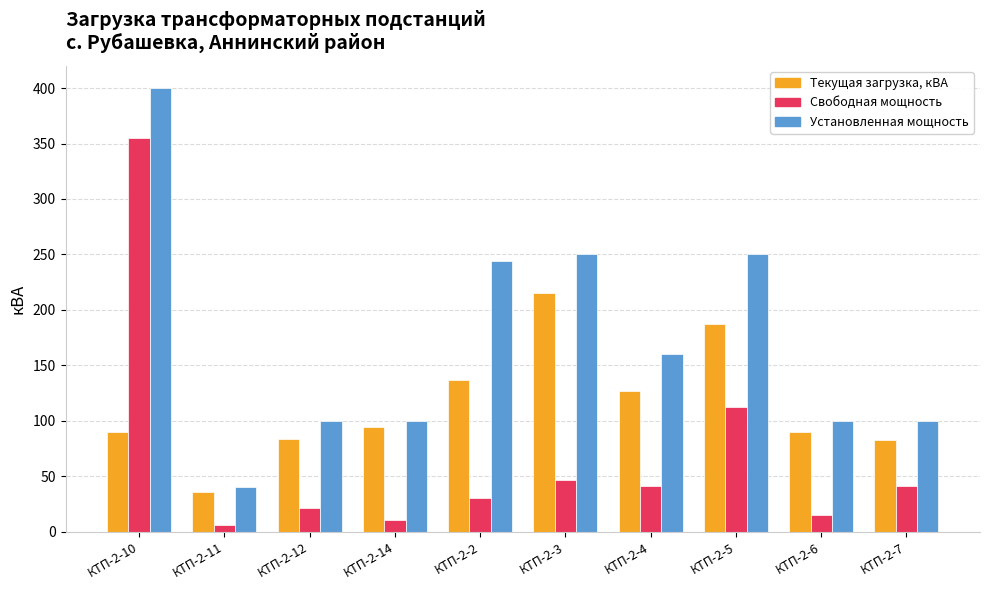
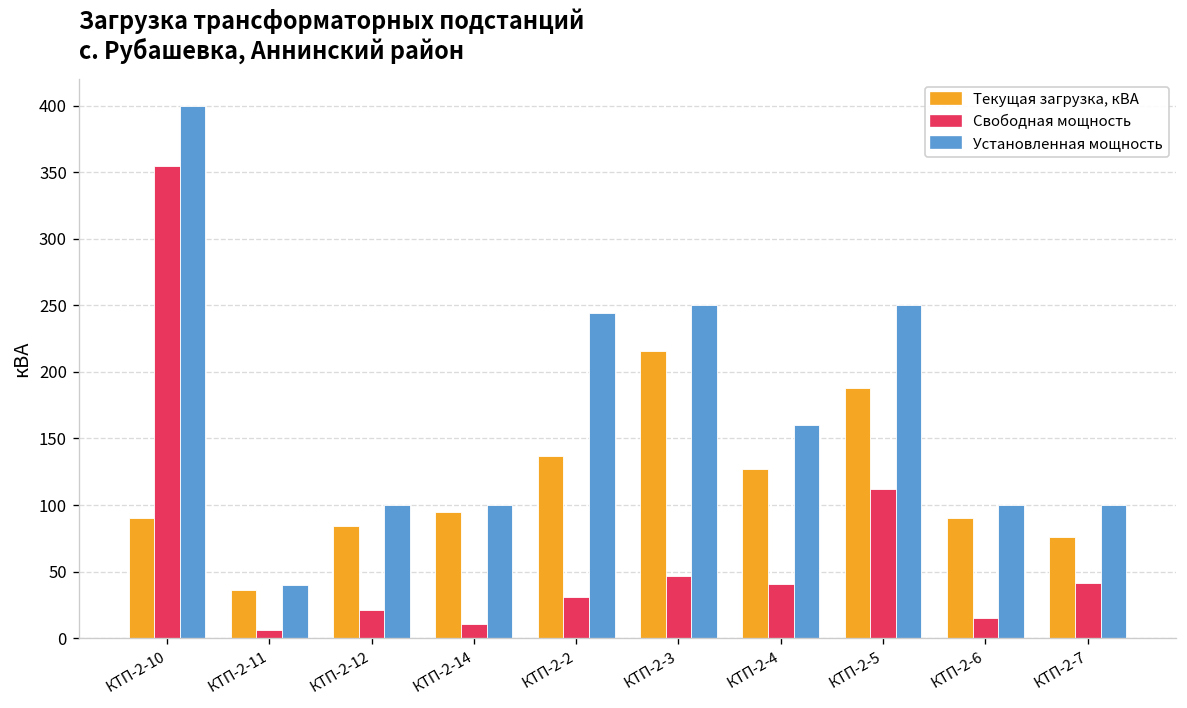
Текущая загрузка, кВА, КТП-2-7: 83 -> 76
